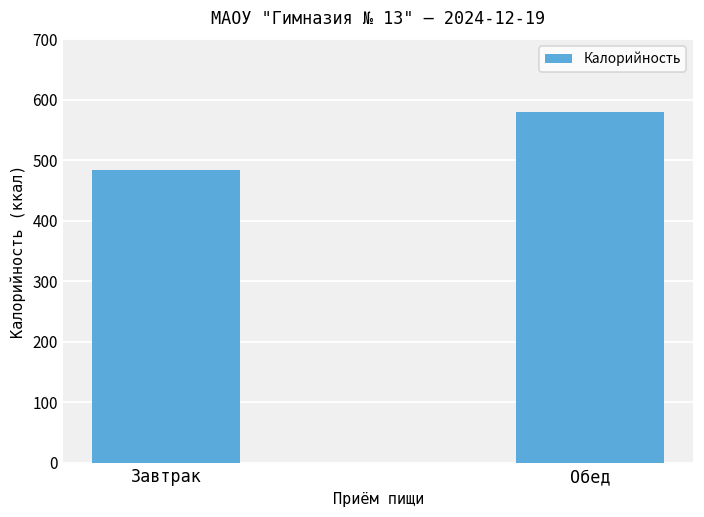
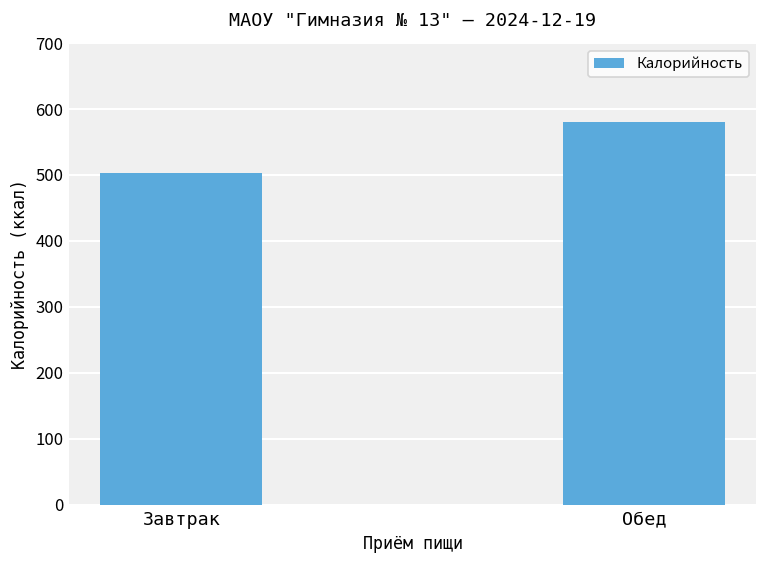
Завтрак: 480 -> 500
